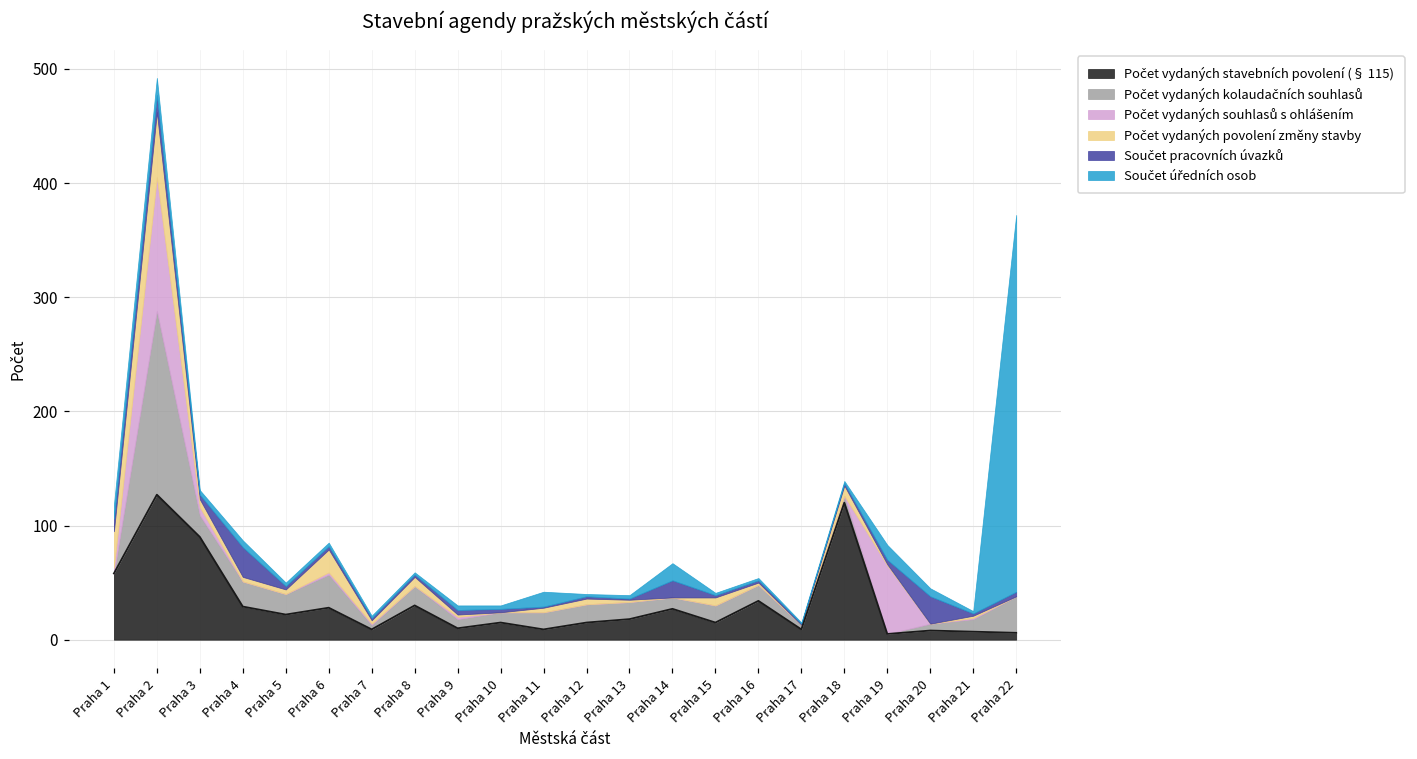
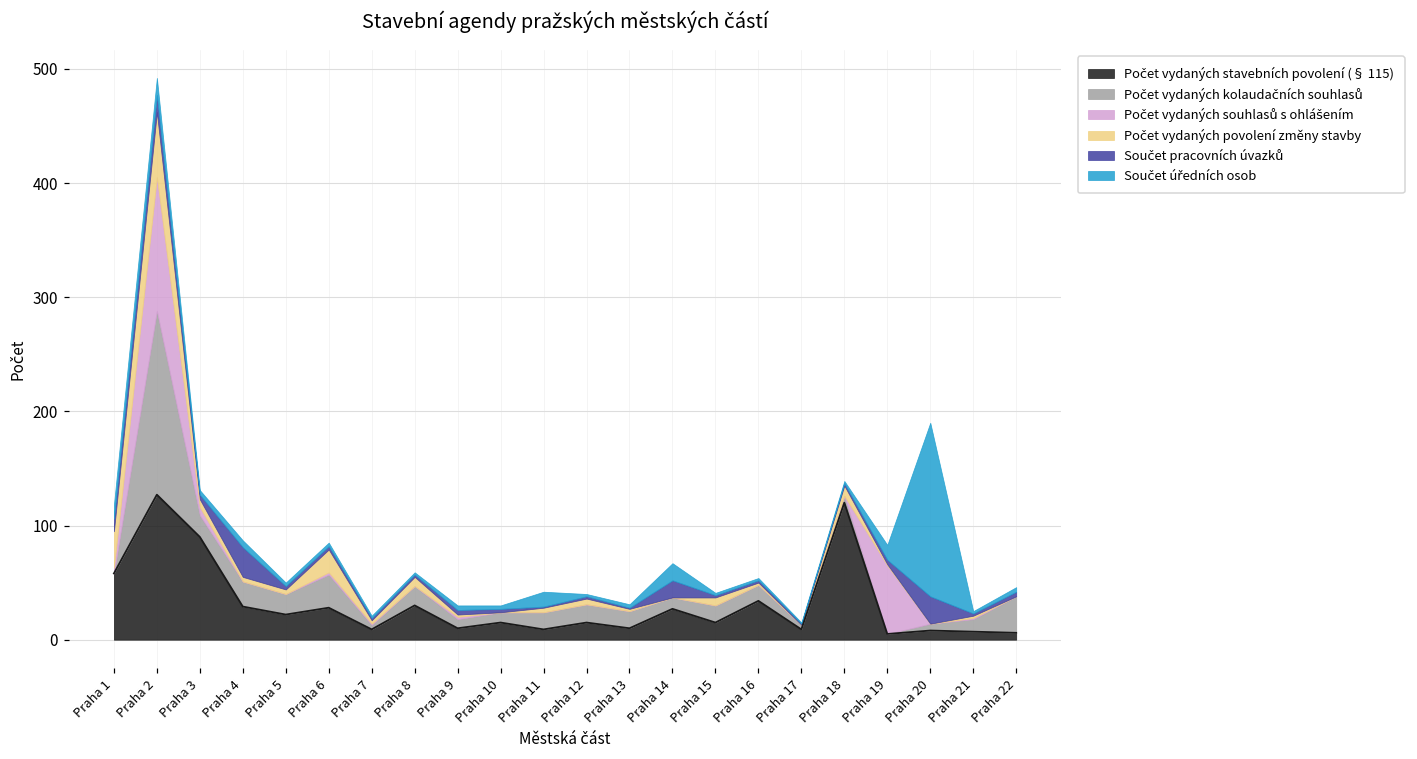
Počet vydaných stavebních povolení (§ 115), Praha 13: 18 -> 10
Součet úředních osob, Praha 20: 7 -> 152
Součet úředních osob, Praha 22: 330 -> 4
